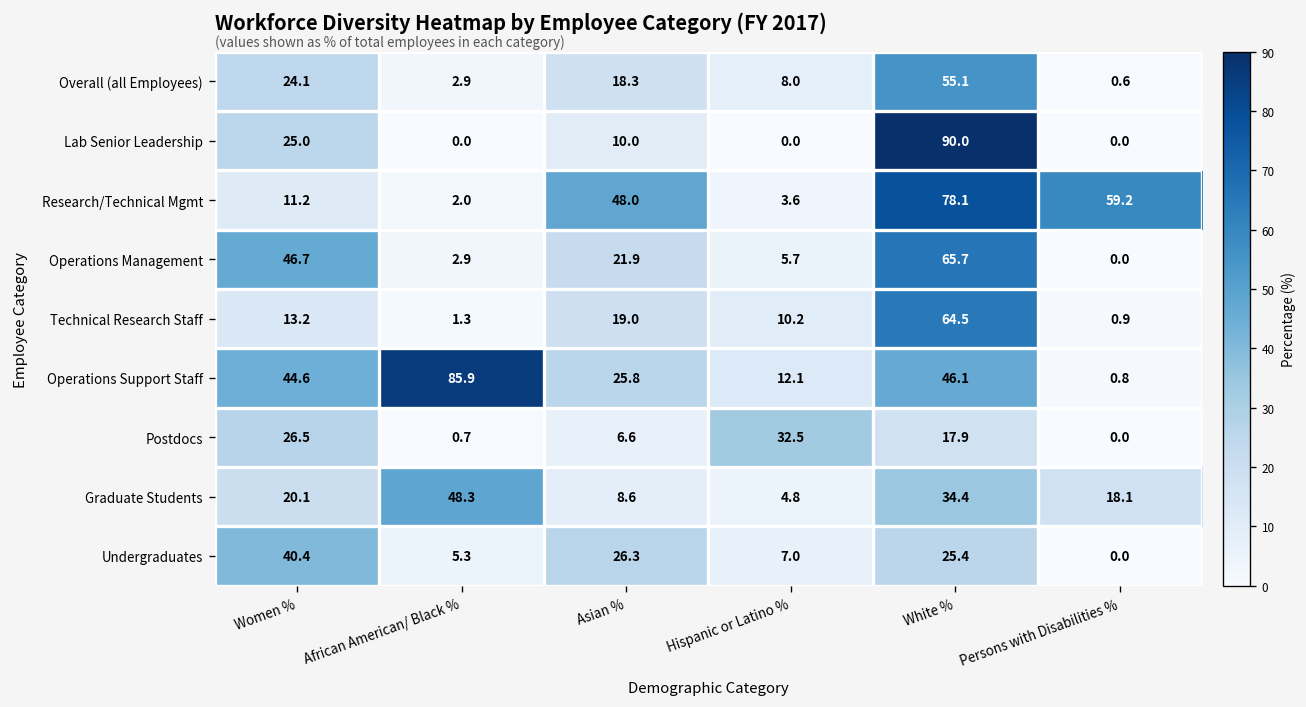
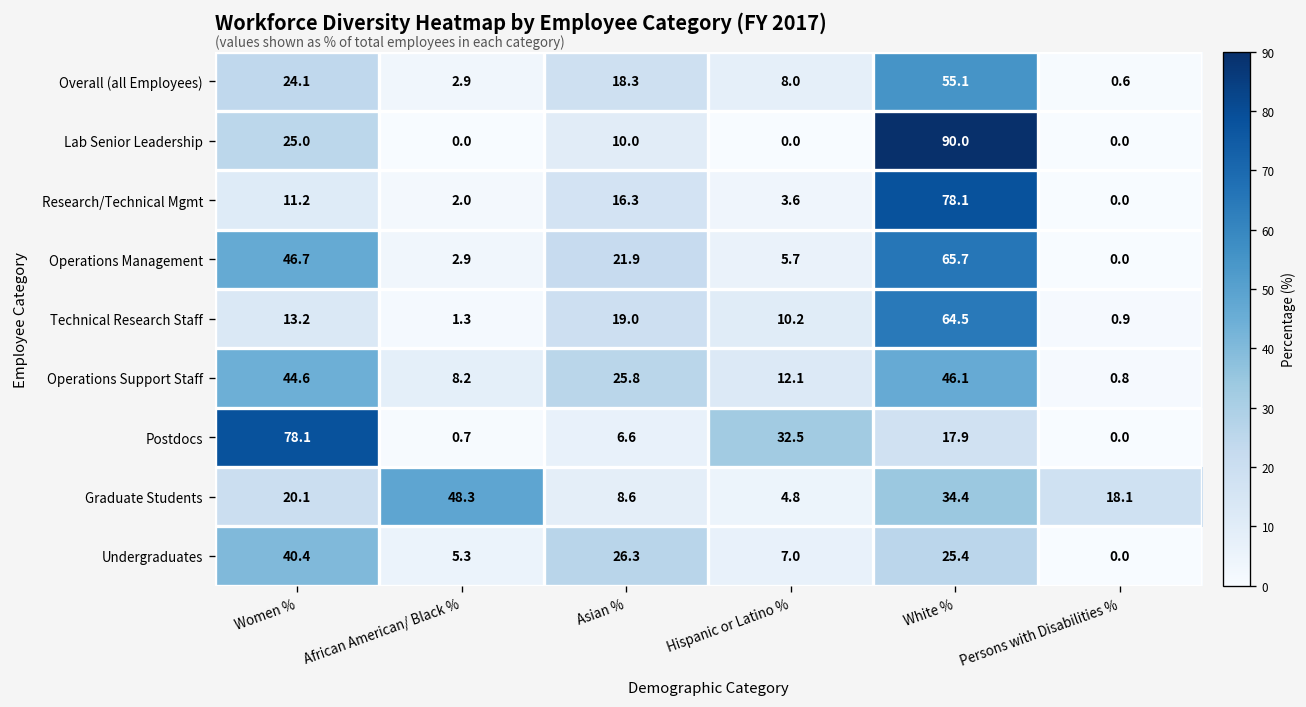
Research/Technical Mgmt, Asian %: 48.0 -> 16.3
Research/Technical Mgmt, Persons with Disabilities %: 59.2 -> 0.0
Operations Support Staff, African American/ Black %: 85.9 -> 8.2
Postdocs, Women %: 26.5 -> 78.1
